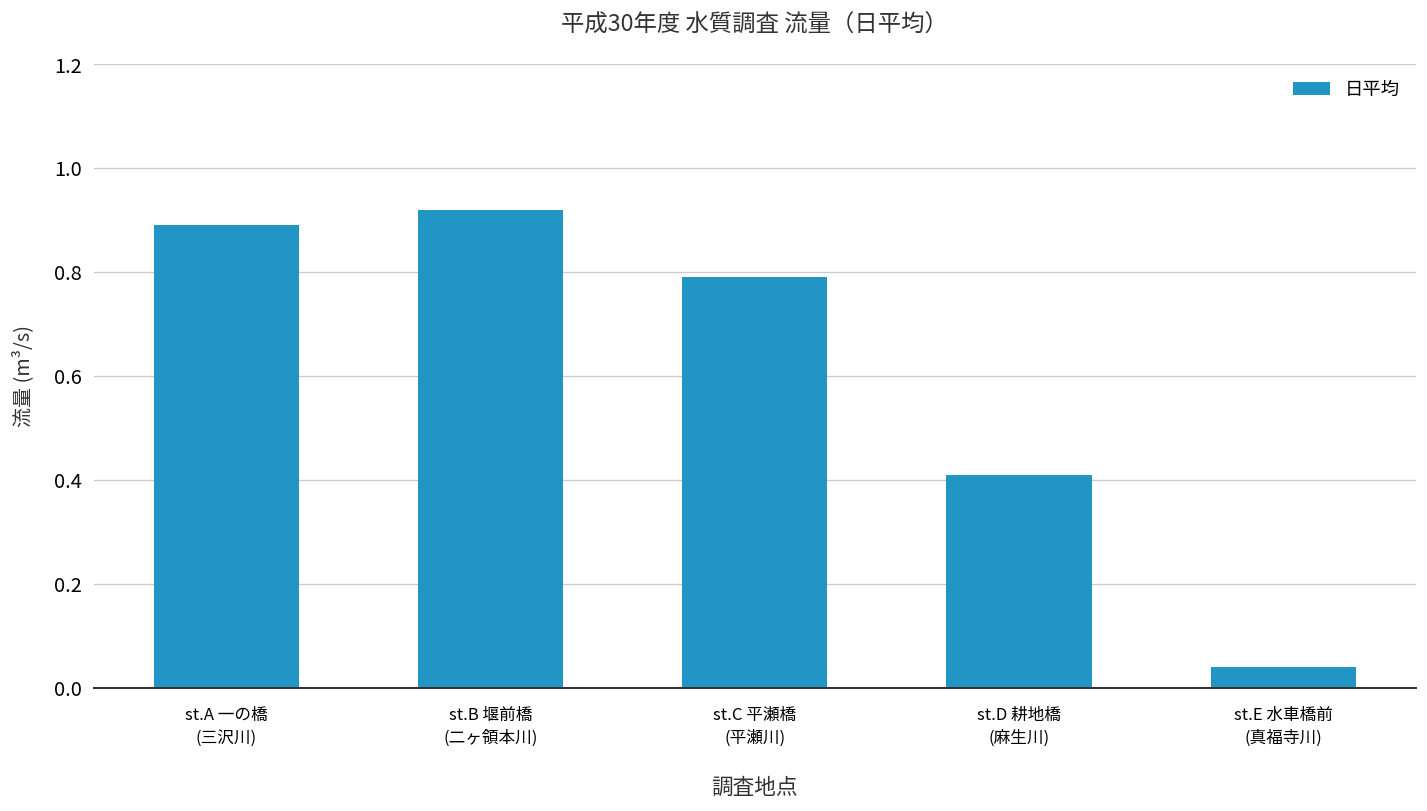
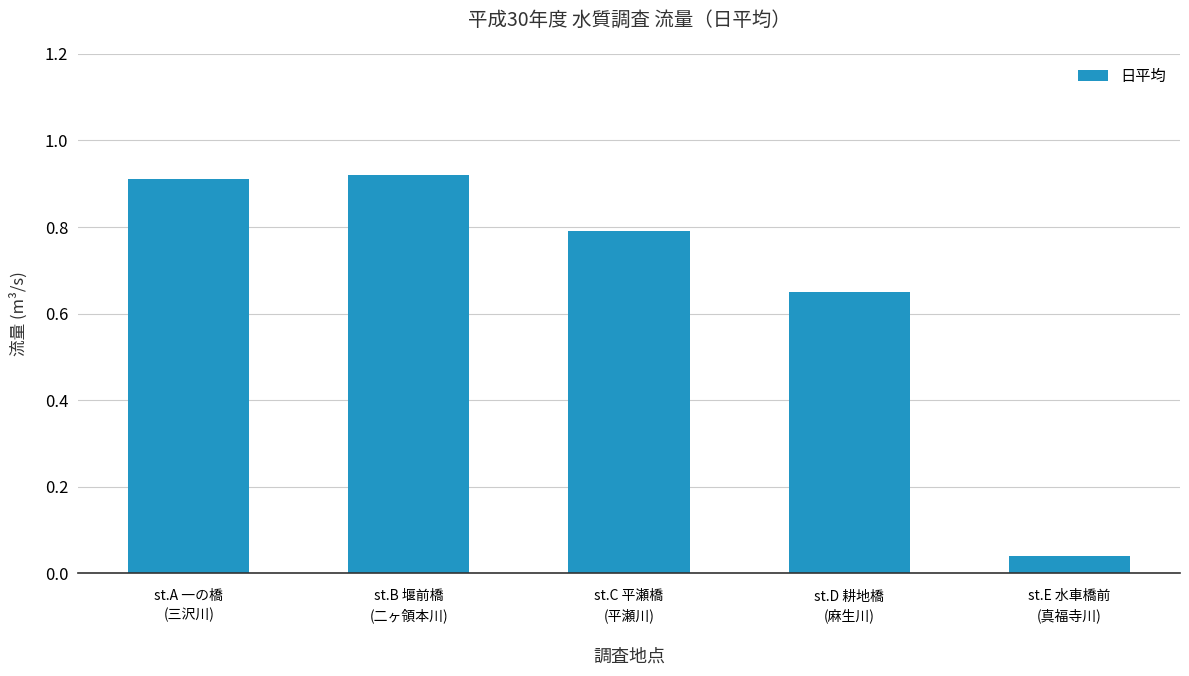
st.A 一の橋 (三沢川): 0.89 -> 0.91
st.D 耕地橋 (麻生川): 0.41 -> 0.65
